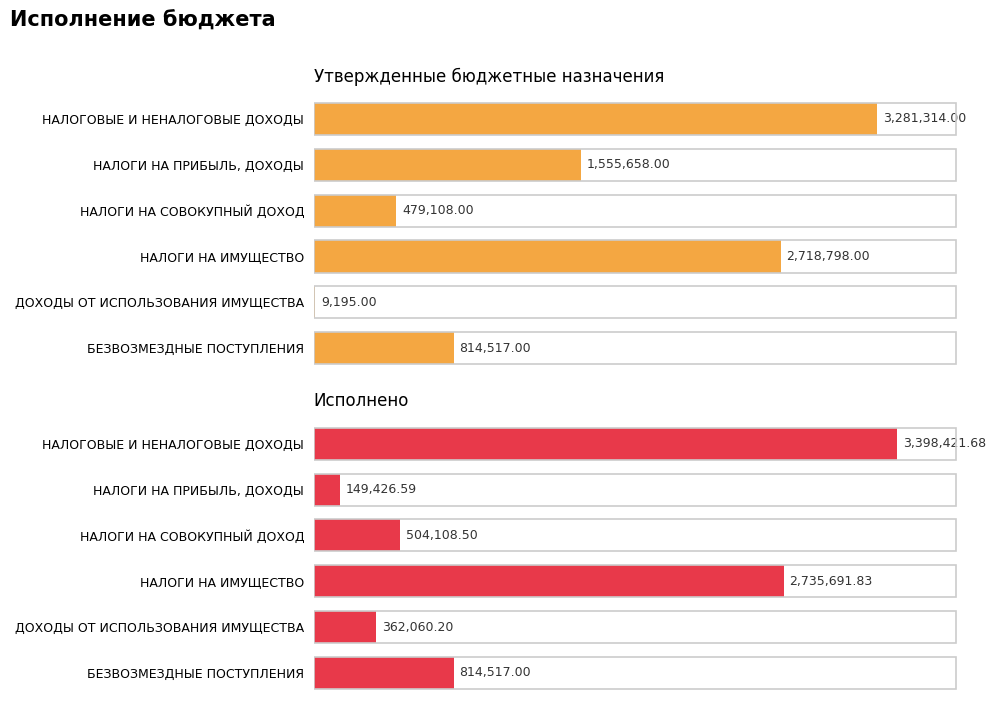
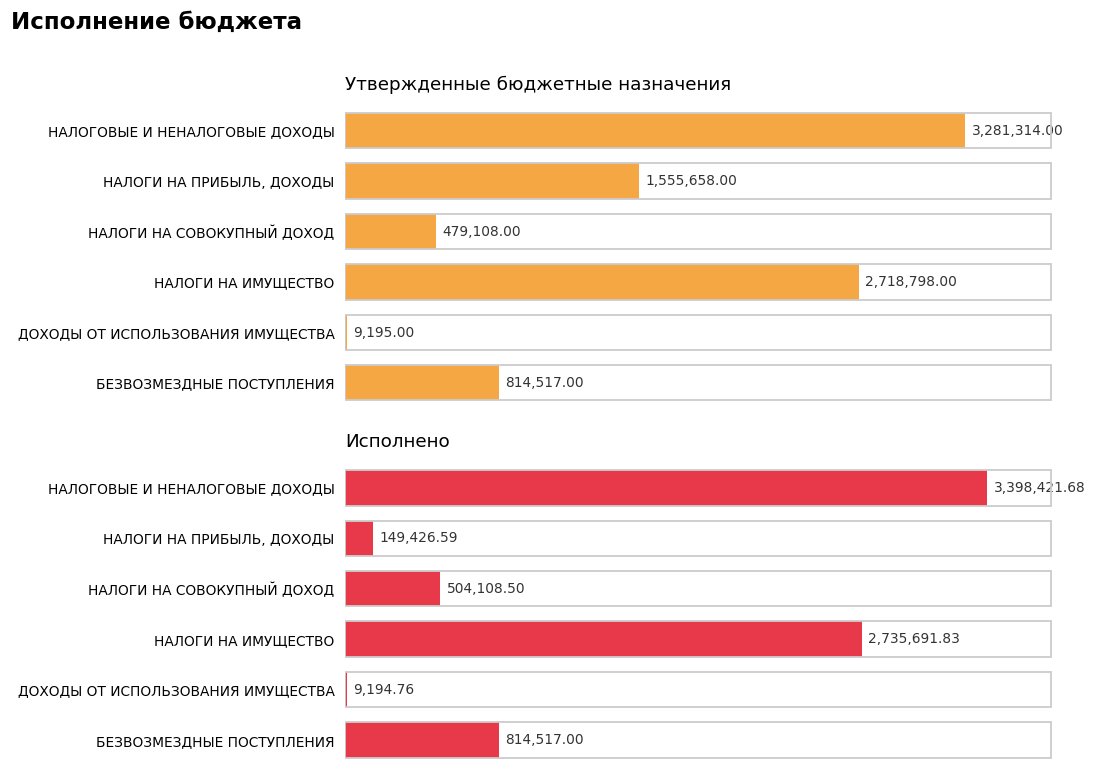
Исполнено, ДОХОДЫ ОТ ИСПОЛЬЗОВАНИЯ ИМУЩЕСТВА: 362,060.20 -> 9,194.76
